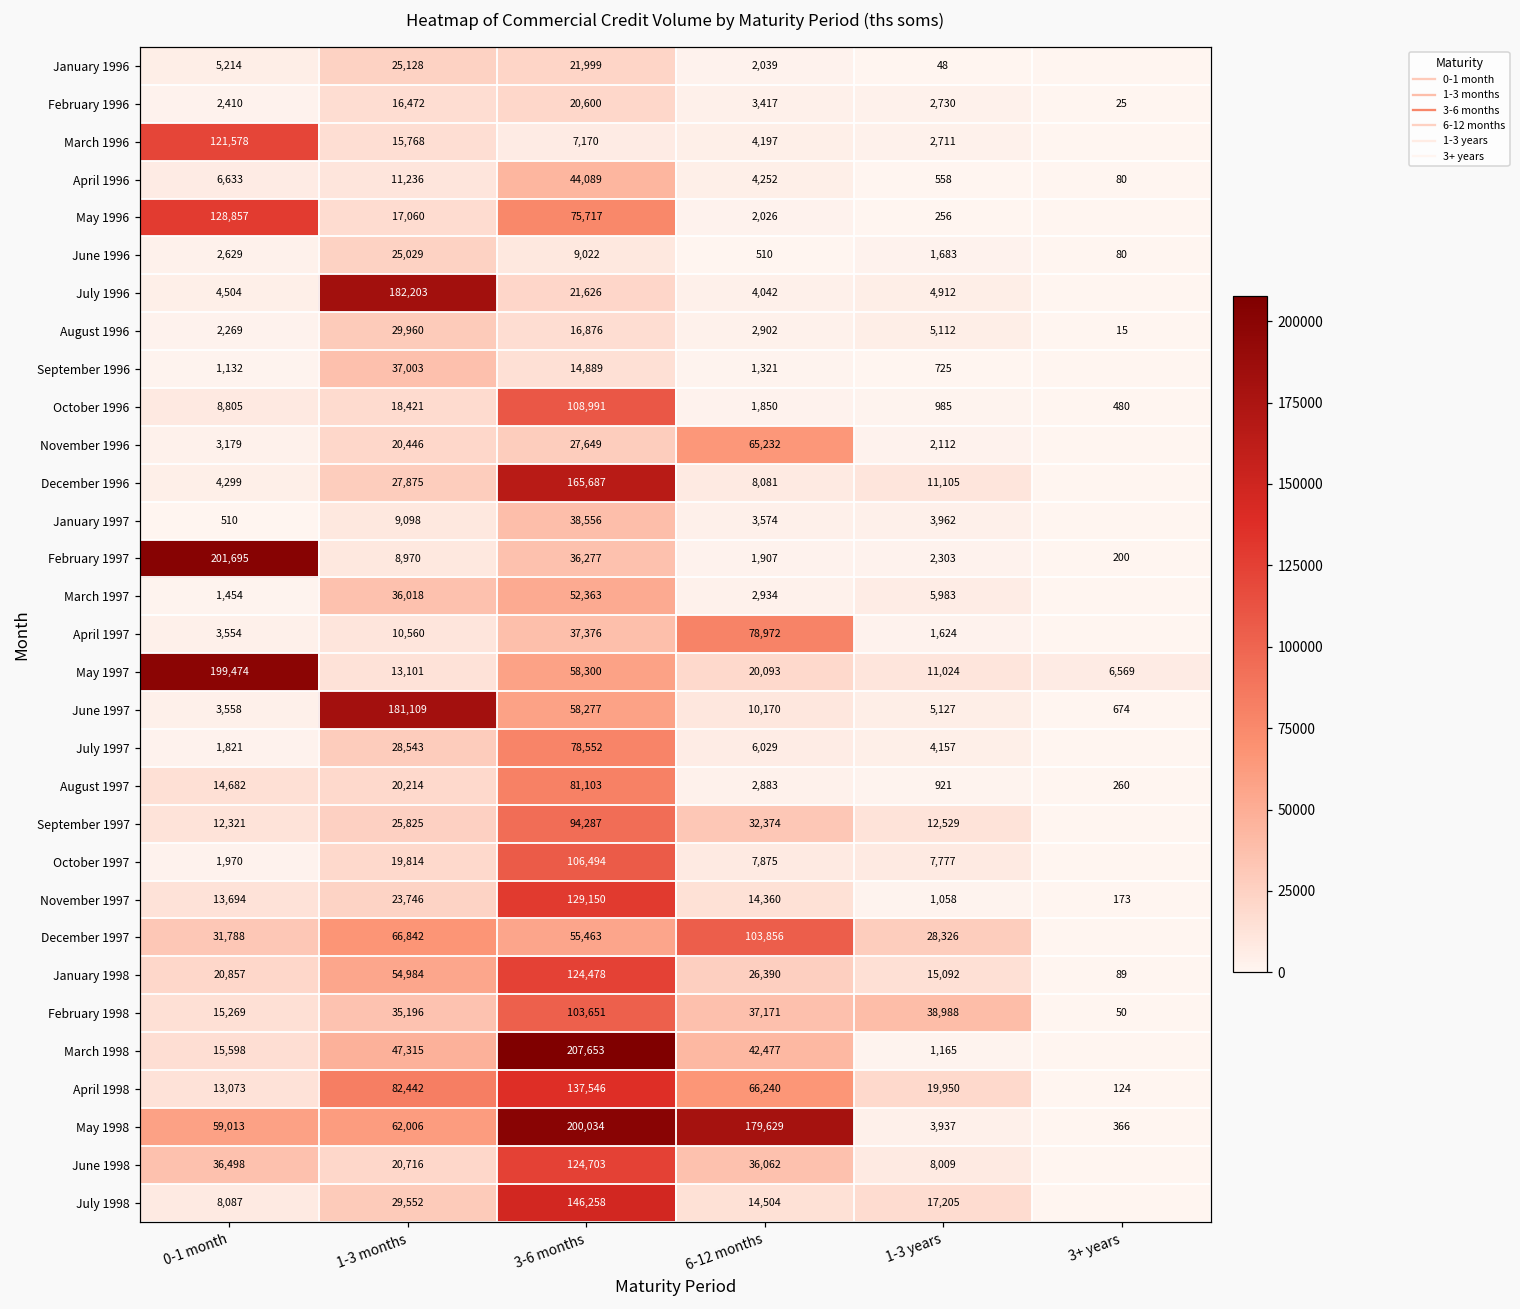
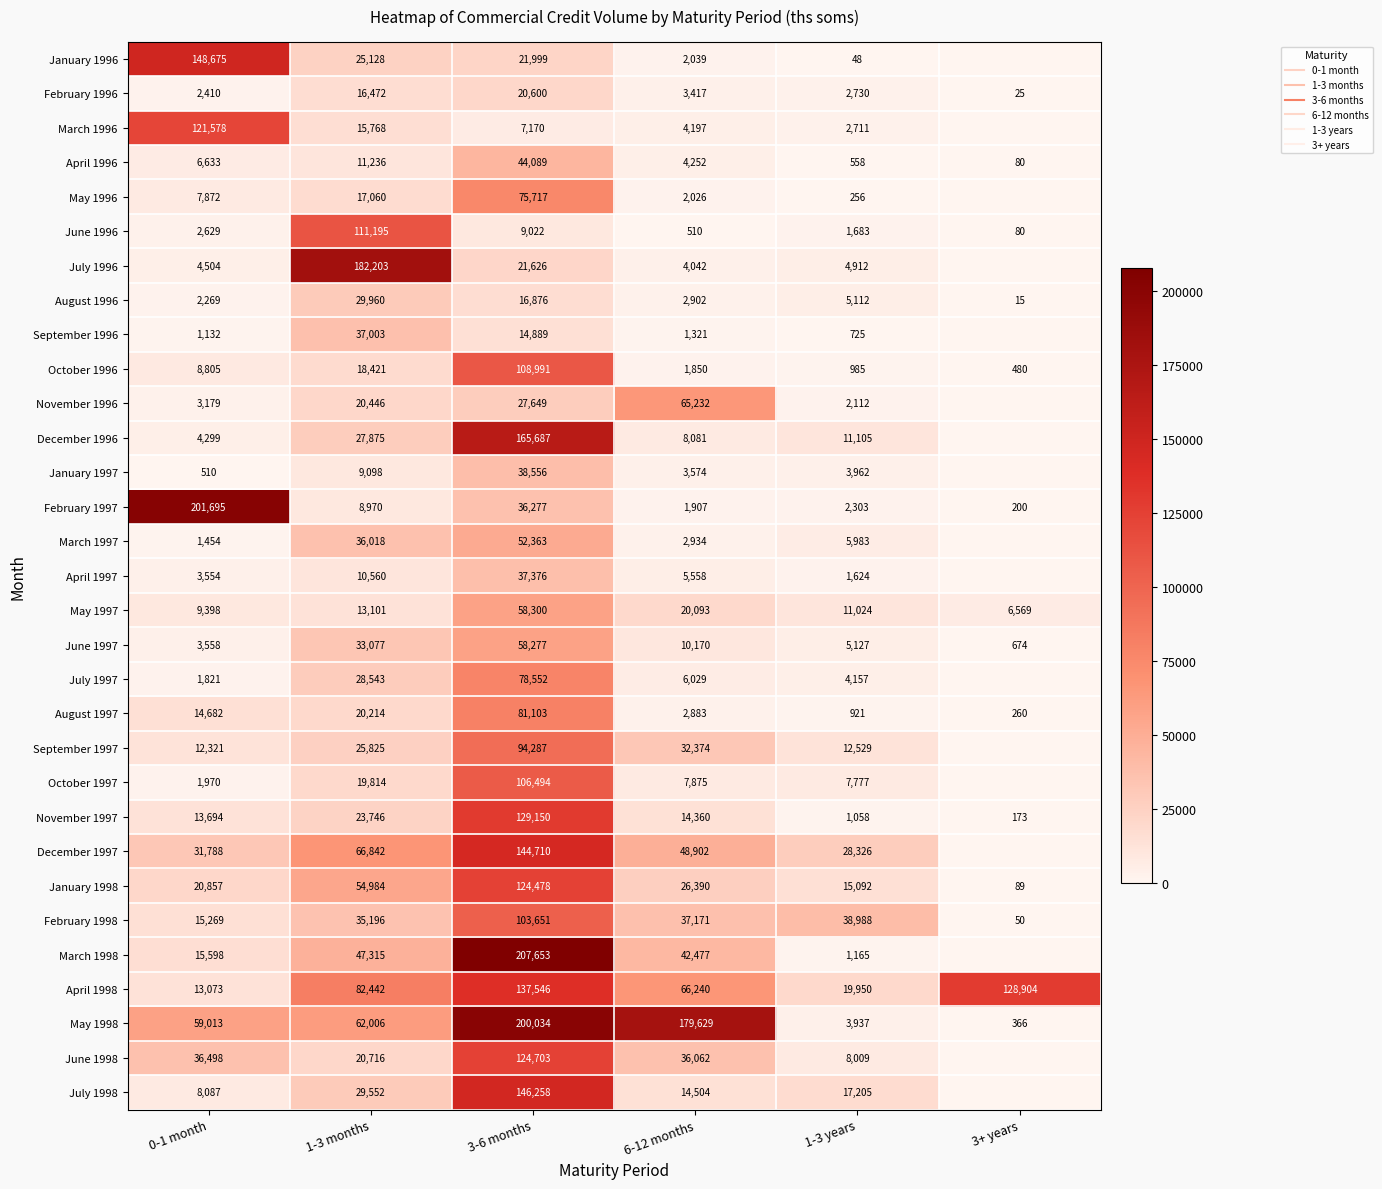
January 1996, 0-1 month: 5,214 -> 148,675
May 1996, 0-1 month: 128,857 -> 7,872
June 1996, 1-3 months: 25,029 -> 111,195
April 1997, 6-12 months: 78,972 -> 5,558
May 1997, 0-1 month: 199,474 -> 9,398
June 1997, 1-3 months: 181,109 -> 33,077
December 1997, 3-6 months: 55,463 -> 144,710
December 1997, 6-12 months: 103,856 -> 48,902
April 1998, 3+ years: 124 -> 128,904
